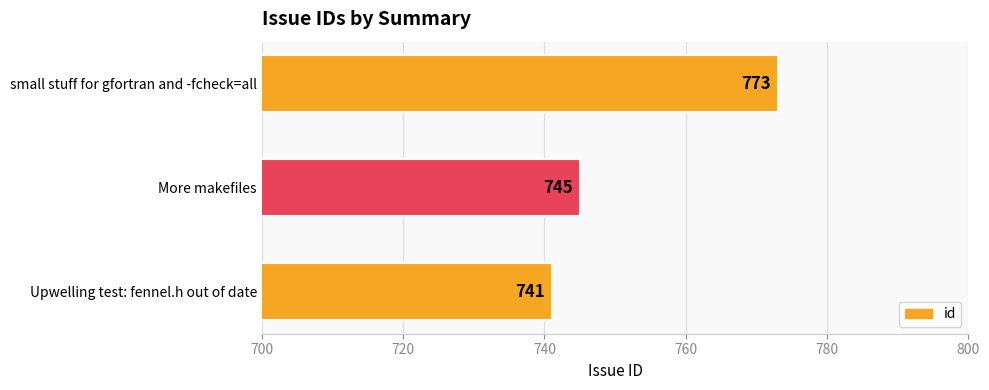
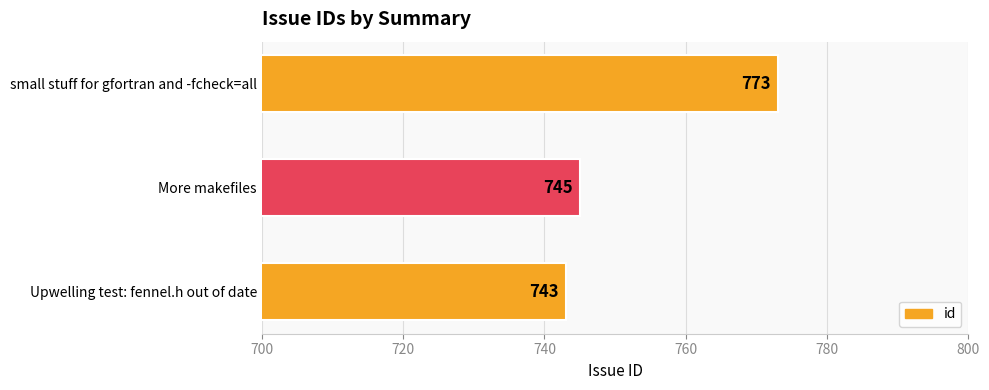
Upwelling test: fennel.h out of date: 741 -> 743
